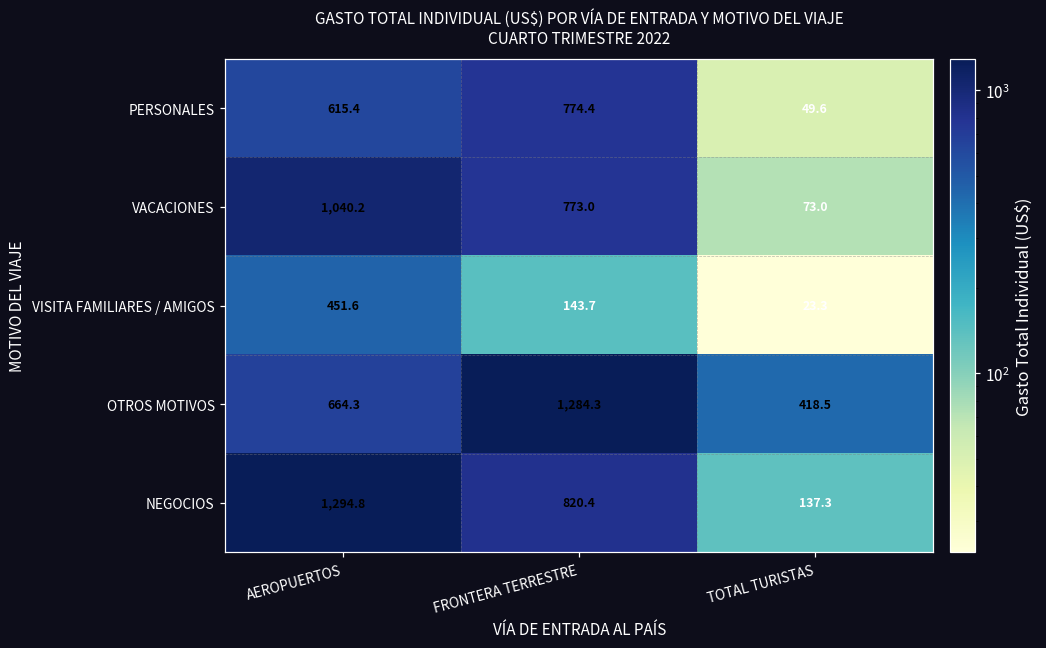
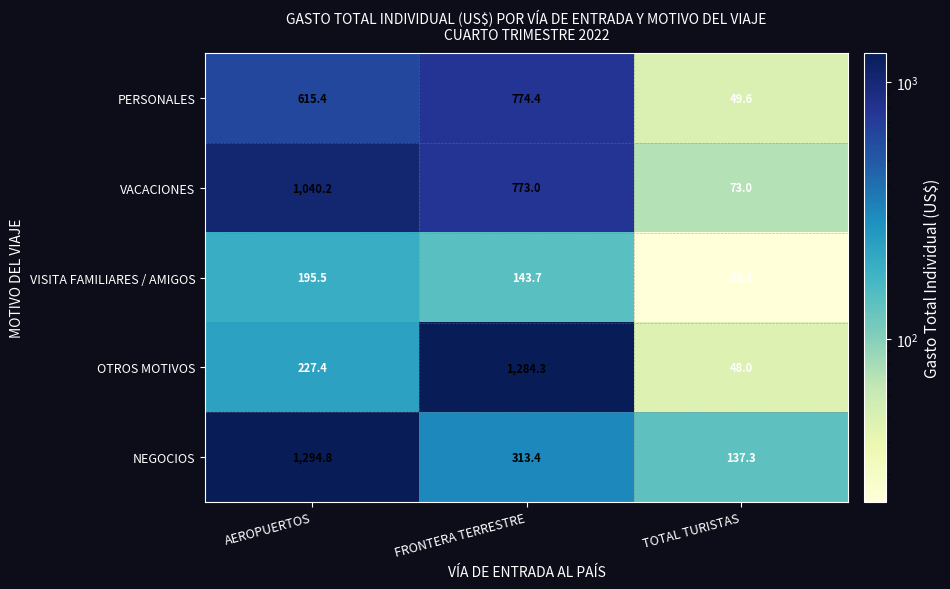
VISITA FAMILIARES / AMIGOS, AEROPUERTOS: 451.6 -> 195.5
OTROS MOTIVOS, AEROPUERTOS: 664.3 -> 227.4
OTROS MOTIVOS, TOTAL TURISTAS: 418.5 -> 48.0
NEGOCIOS, FRONTERA TERRESTRE: 820.4 -> 313.4
